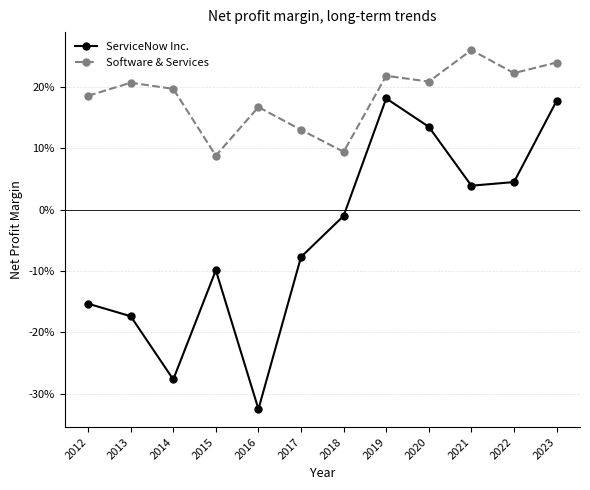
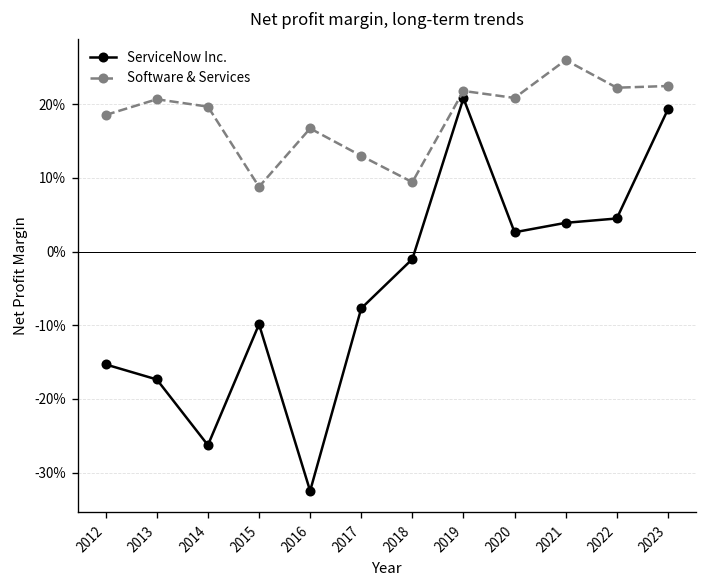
ServiceNow Inc., 2014: -28% -> -26%
ServiceNow Inc., 2019: 18% -> 21%
ServiceNow Inc., 2020: 13% -> 3%
ServiceNow Inc., 2023: 18% -> 19%
Software & Services, 2023: 24% -> 22%
